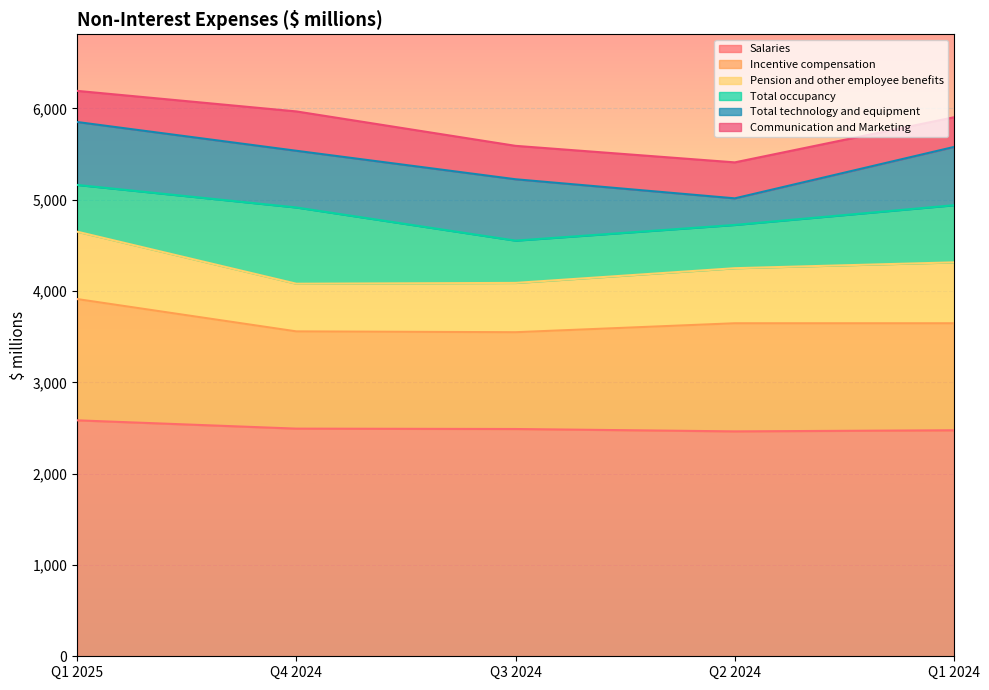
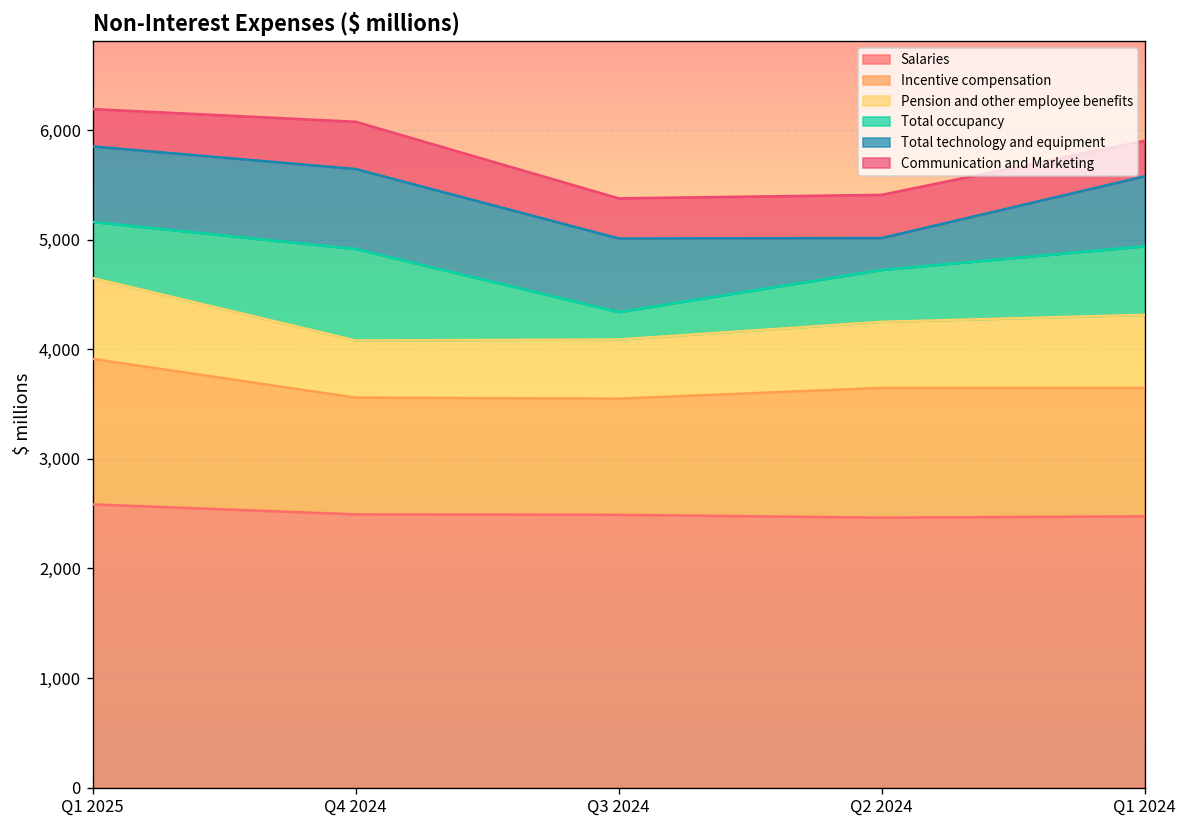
Total technology and equipment, Q4 2024: 600 -> 700
Total occupancy, Q3 2024: 500 -> 300
